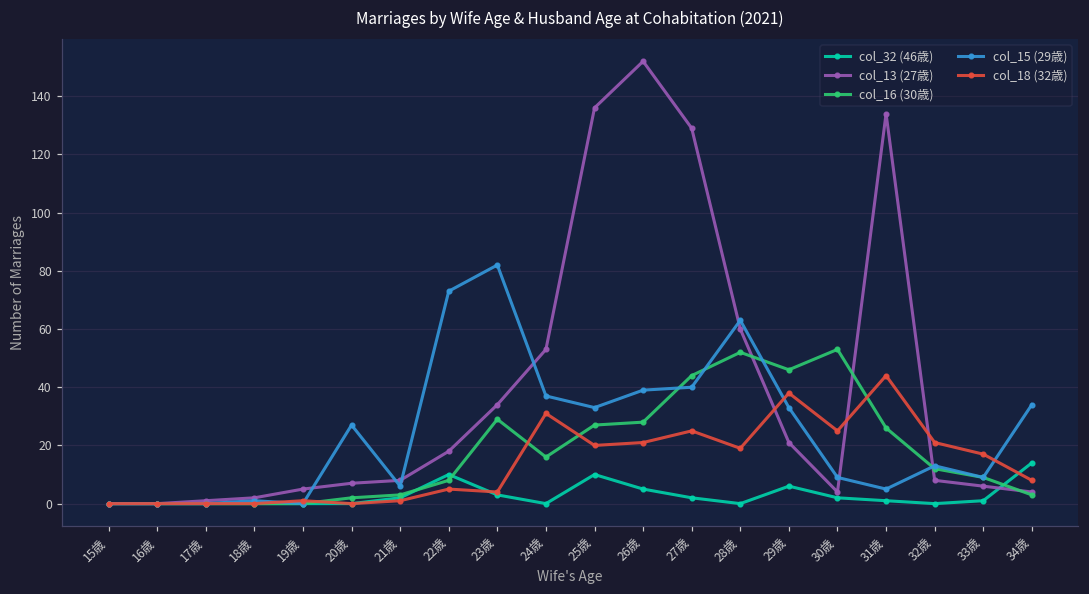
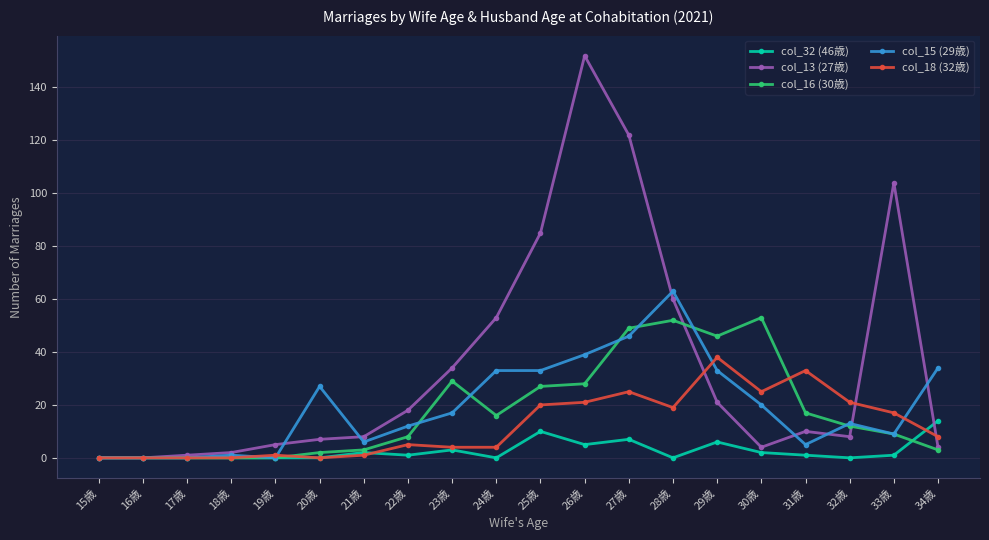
col_32 (46歳), 22歳: 10 -> 1
col_15 (29歳), 22歳: 73 -> 12
col_15 (29歳), 23歳: 82 -> 17
col_15 (29歳), 24歳: 37 -> 33
col_18 (32歳), 24歳: 31 -> 4
col_13 (27歳), 25歳: 136 -> 85
col_32 (46歳), 27歳: 2 -> 7
col_13 (27歳), 27歳: 129 -> 122
col_16 (30歳), 27歳: 44 -> 49
col_15 (29歳), 27歳: 40 -> 46
col_15 (29歳), 30歳: 9 -> 20
col_13 (27歳), 31歳: 134 -> 10
col_16 (30歳), 31歳: 26 -> 17
col_18 (32歳), 31歳: 44 -> 33
col_13 (27歳), 33歳: 6 -> 104
